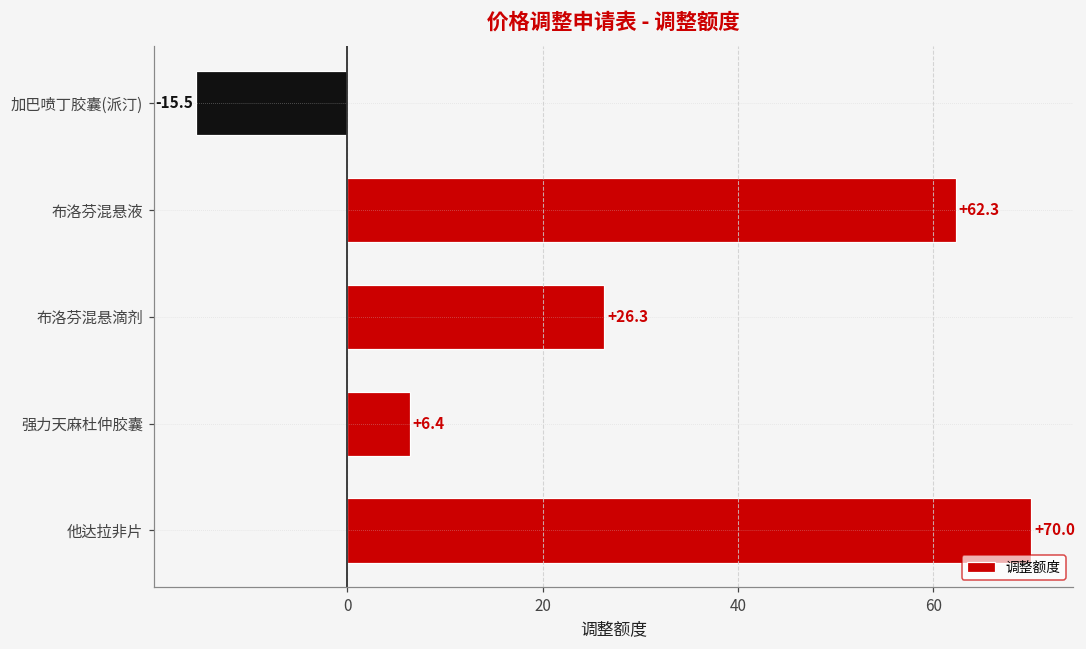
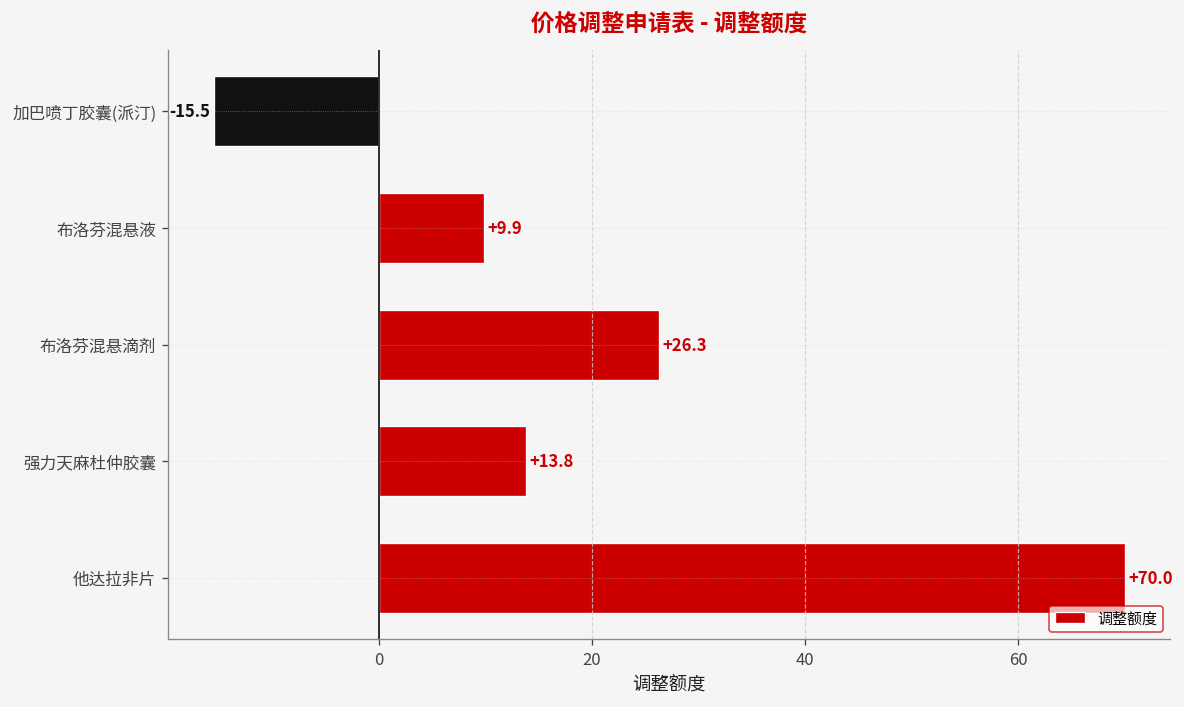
布洛芬混悬液: +62.3 -> +9.9
强力天麻杜仲胶囊: +6.4 -> +13.8
